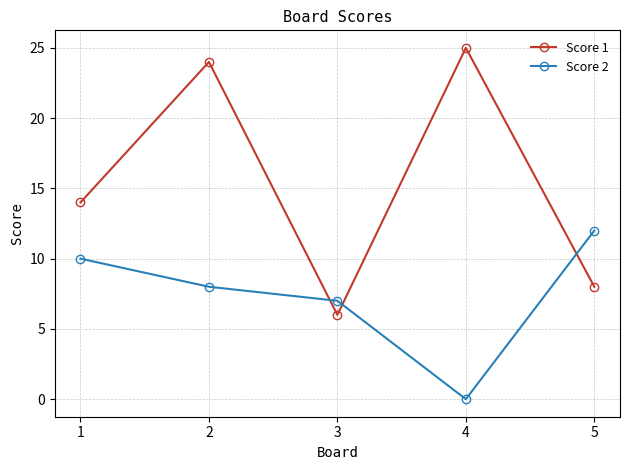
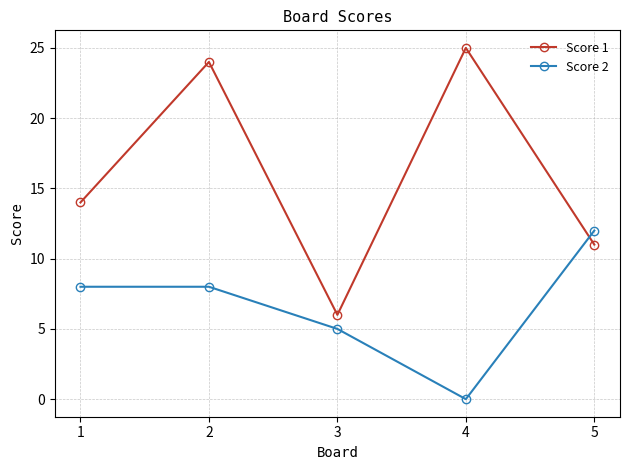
Score 2, 1: 10 -> 8
Score 2, 3: 7 -> 5
Score 1, 5: 8 -> 11
